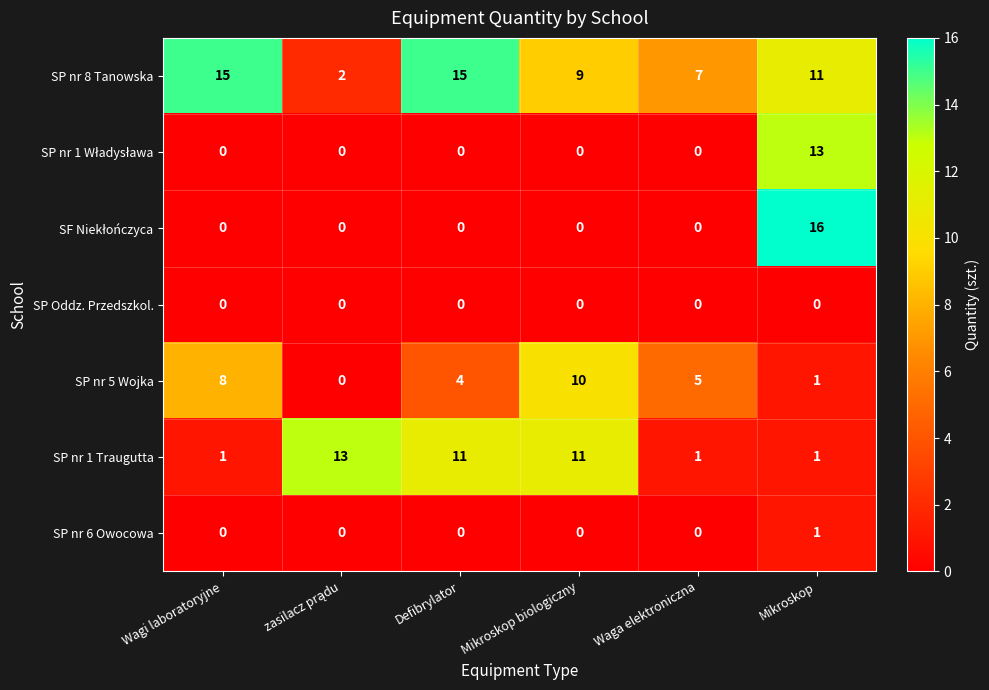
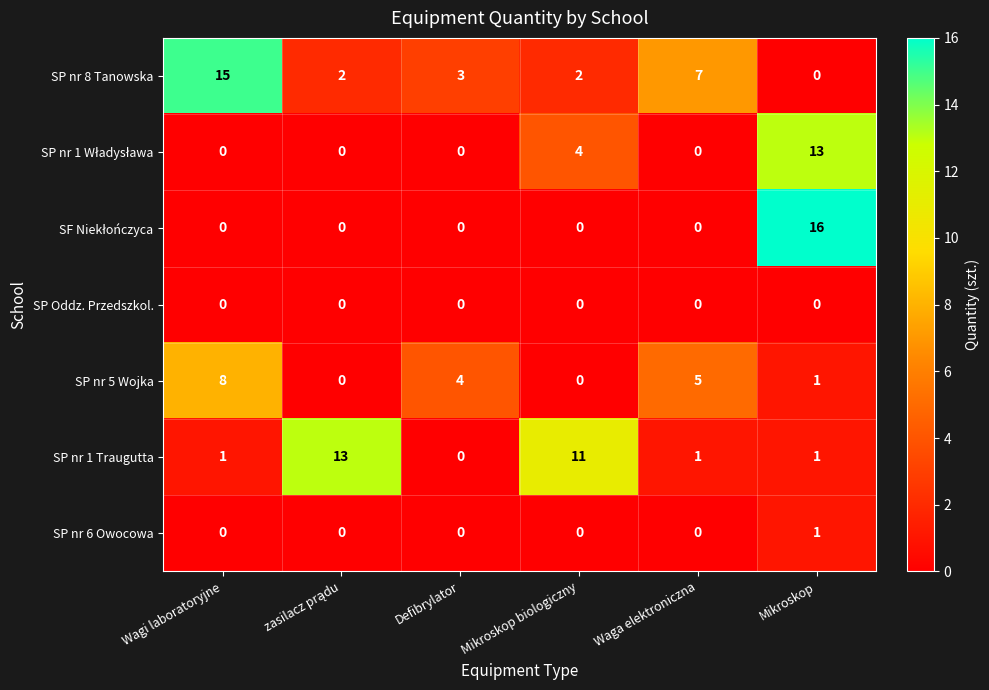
SP nr 8 Tanowska, Defibrylator: 15 -> 3
SP nr 8 Tanowska, Mikroskop biologiczny: 9 -> 2
SP nr 8 Tanowska, Mikroskop: 11 -> 0
SP nr 1 Władysława, Mikroskop biologiczny: 0 -> 4
SP nr 5 Wojka, Mikroskop biologiczny: 10 -> 0
SP nr 1 Traugutta, Defibrylator: 11 -> 0
